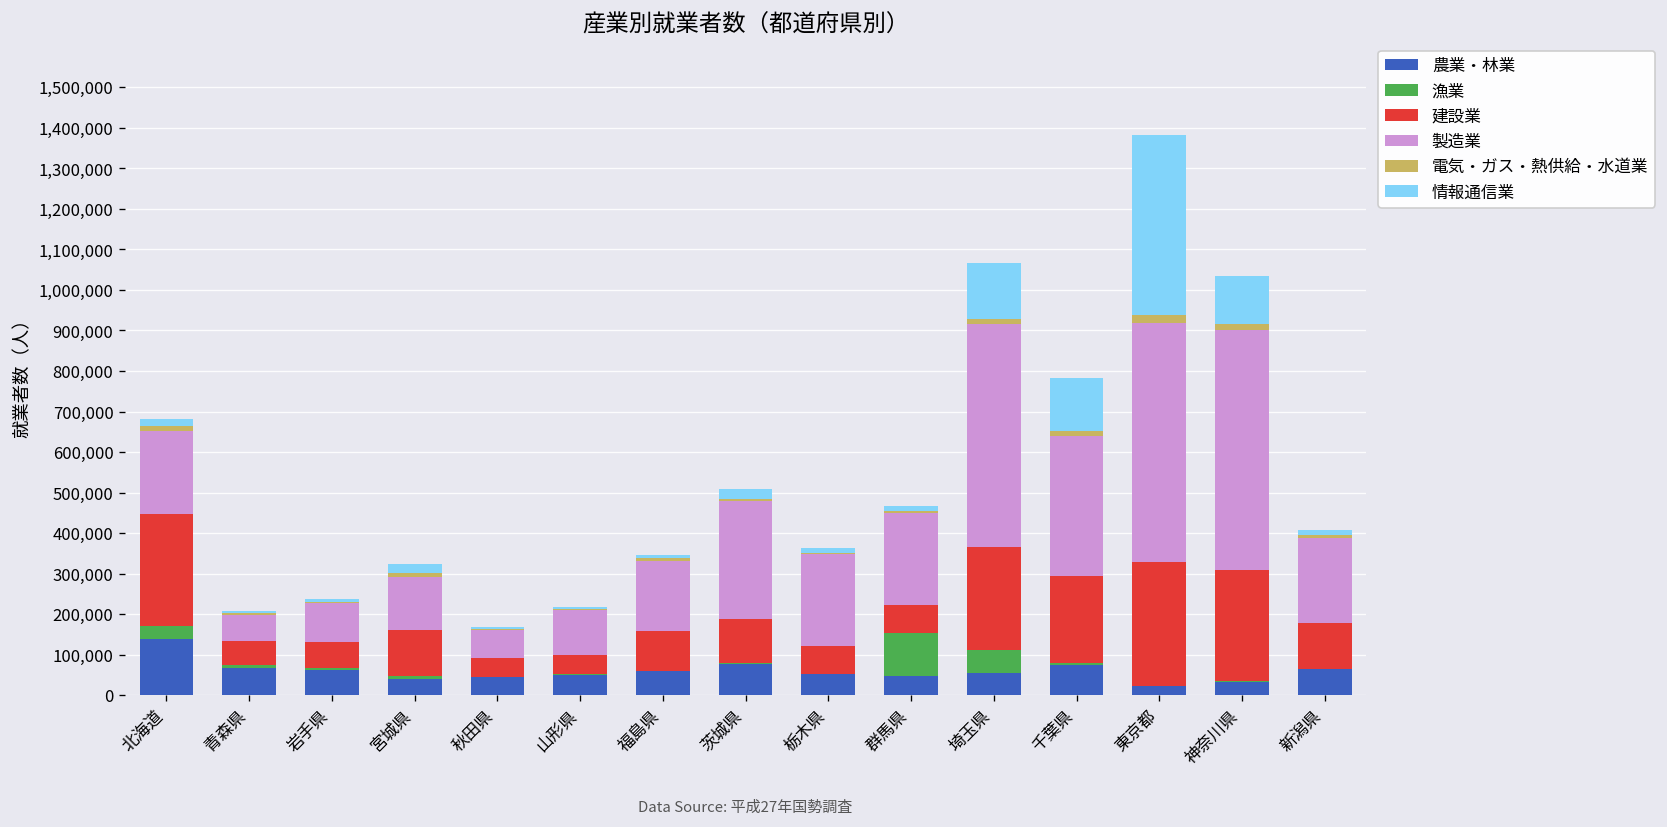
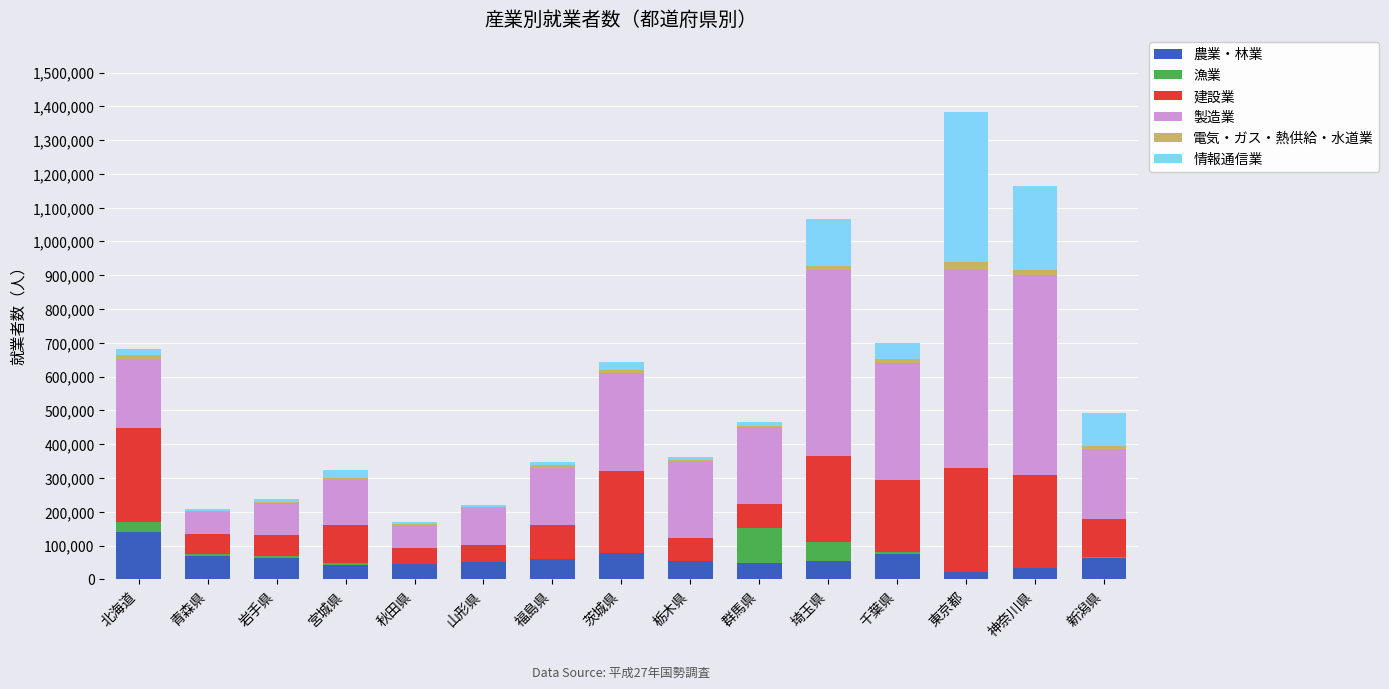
建設業, 茨城県: 110,000 -> 240,000
情報通信業, 千葉県: 130,000 -> 50,000
情報通信業, 神奈川県: 120,000 -> 250,000
情報通信業, 新潟県: 10,000 -> 100,000
